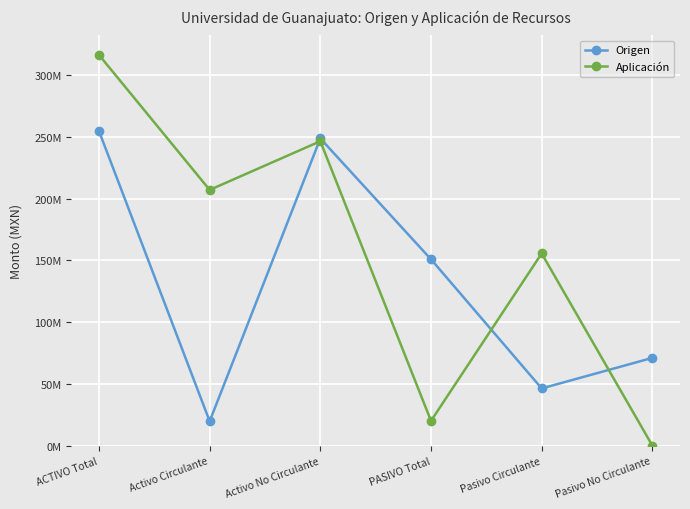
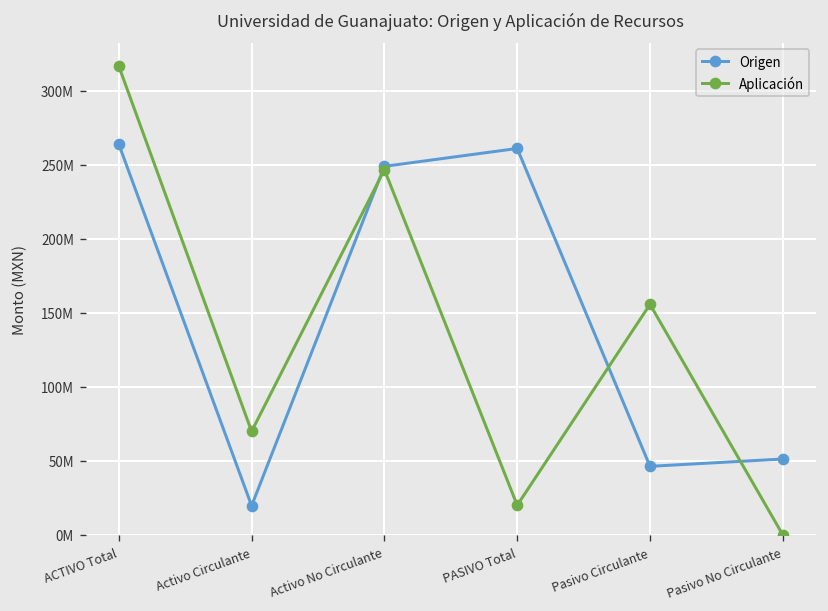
Origen, ACTIVO Total: 255000000 -> 264000000
Aplicación, Activo Circulante: 207000000 -> 70000000
Origen, PASIVO Total: 151000000 -> 261000000
Origen, Pasivo No Circulante: 71000000 -> 51000000
